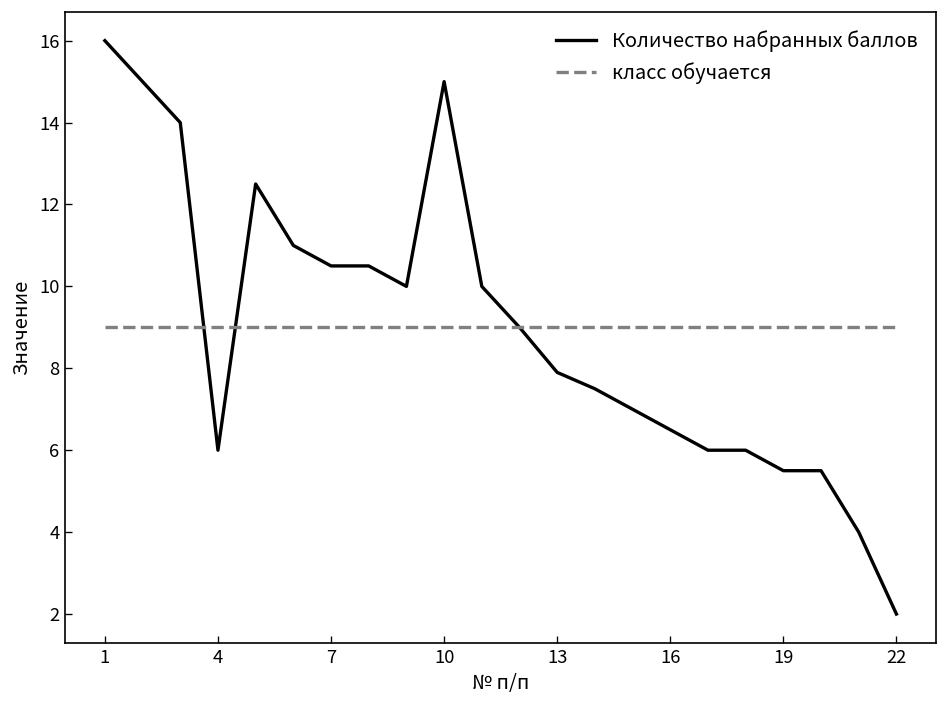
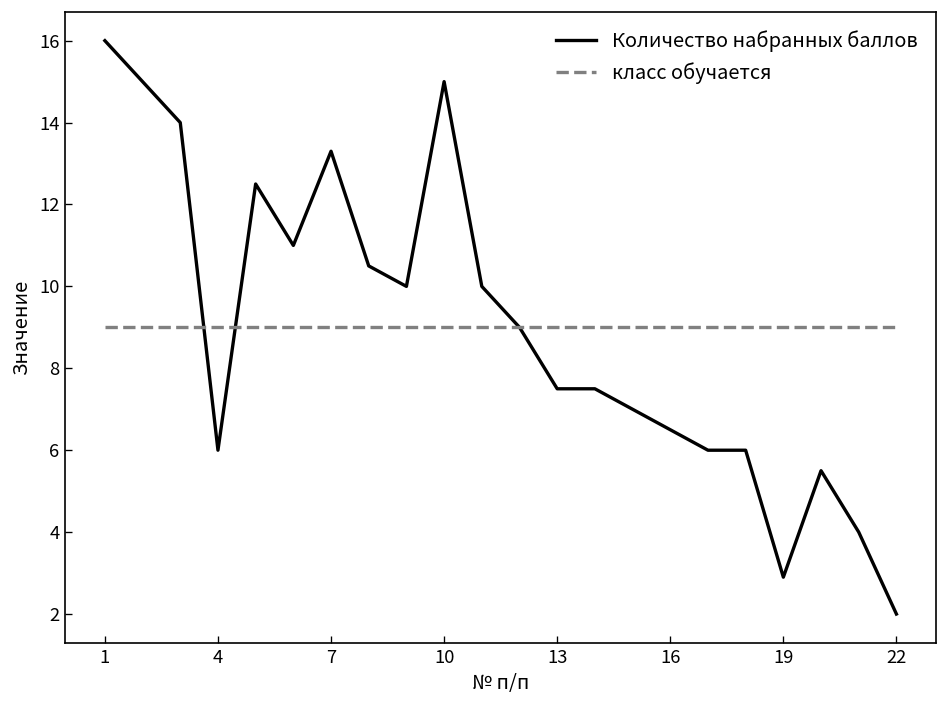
Количество набранных баллов, 7: 10.5 -> 13.3
Количество набранных баллов, 13: 7.9 -> 7.5
Количество набранных баллов, 19: 5.5 -> 2.9
